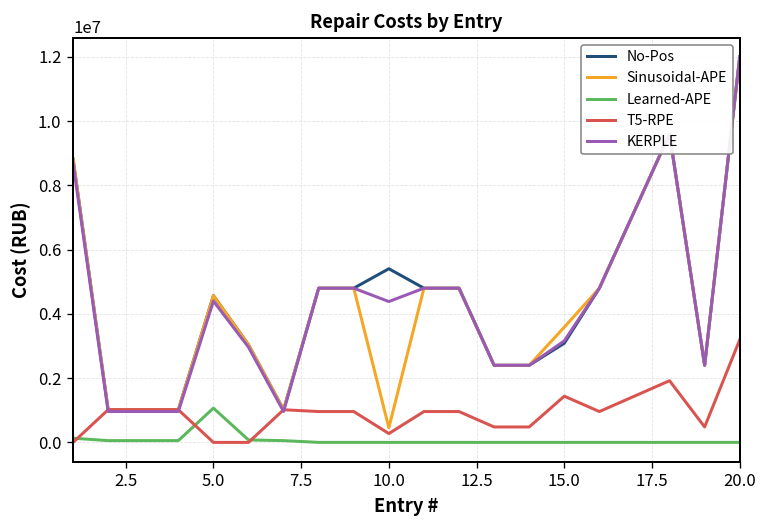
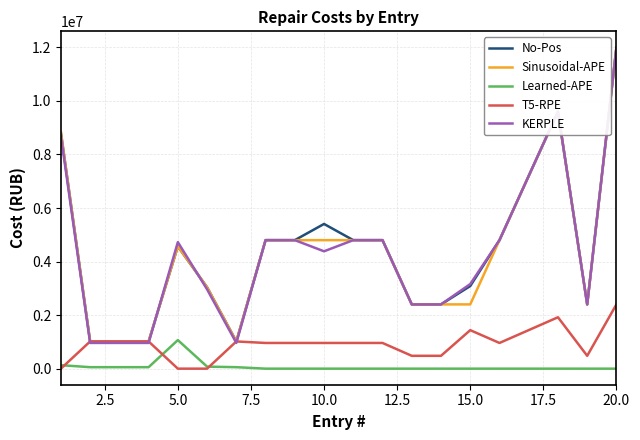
KERPLE, 5.0: 4400000 -> 4700000
Sinusoidal-APE, 10.0: 500000 -> 4800000
T5-RPE, 10.0: 300000 -> 1000000
Sinusoidal-APE, 15.0: 3600000 -> 2400000
T5-RPE, 20.0: 3200000 -> 2400000
